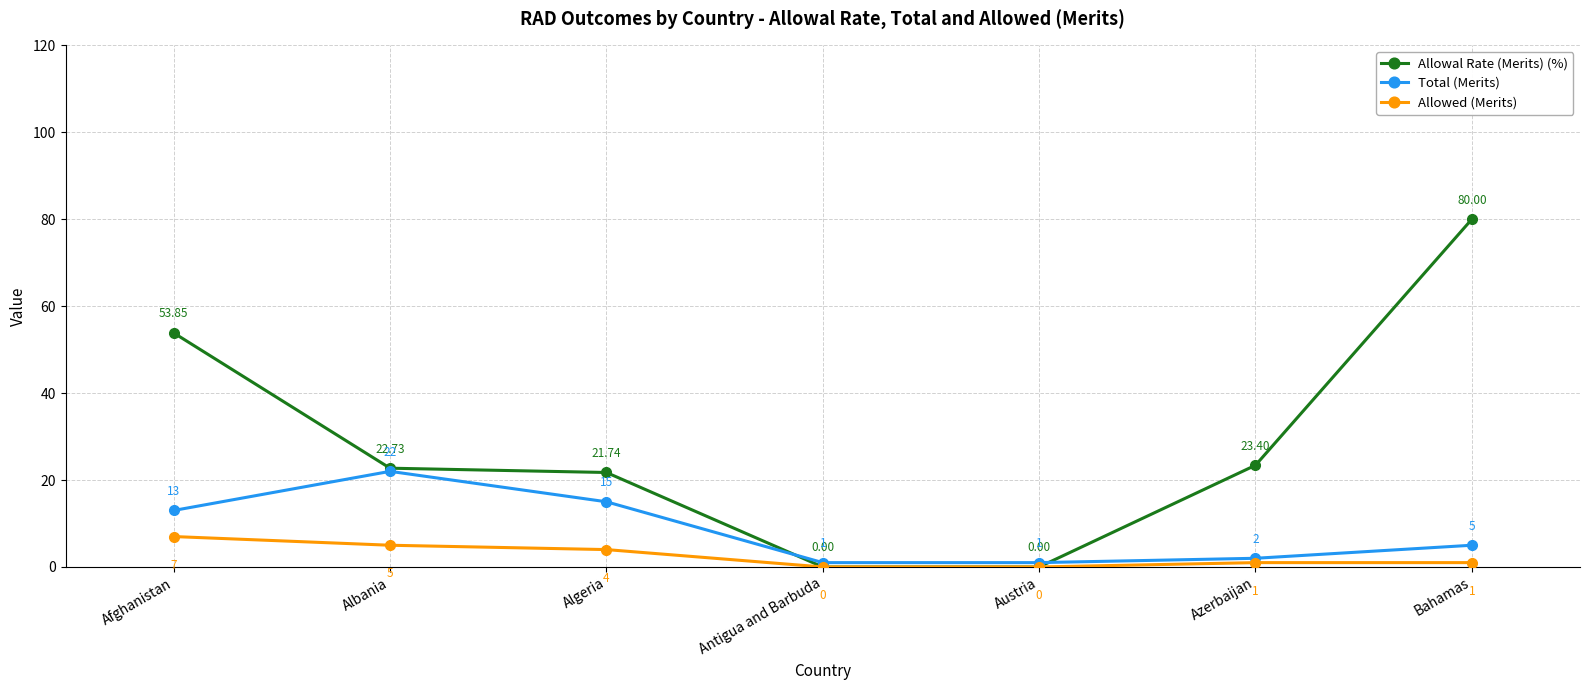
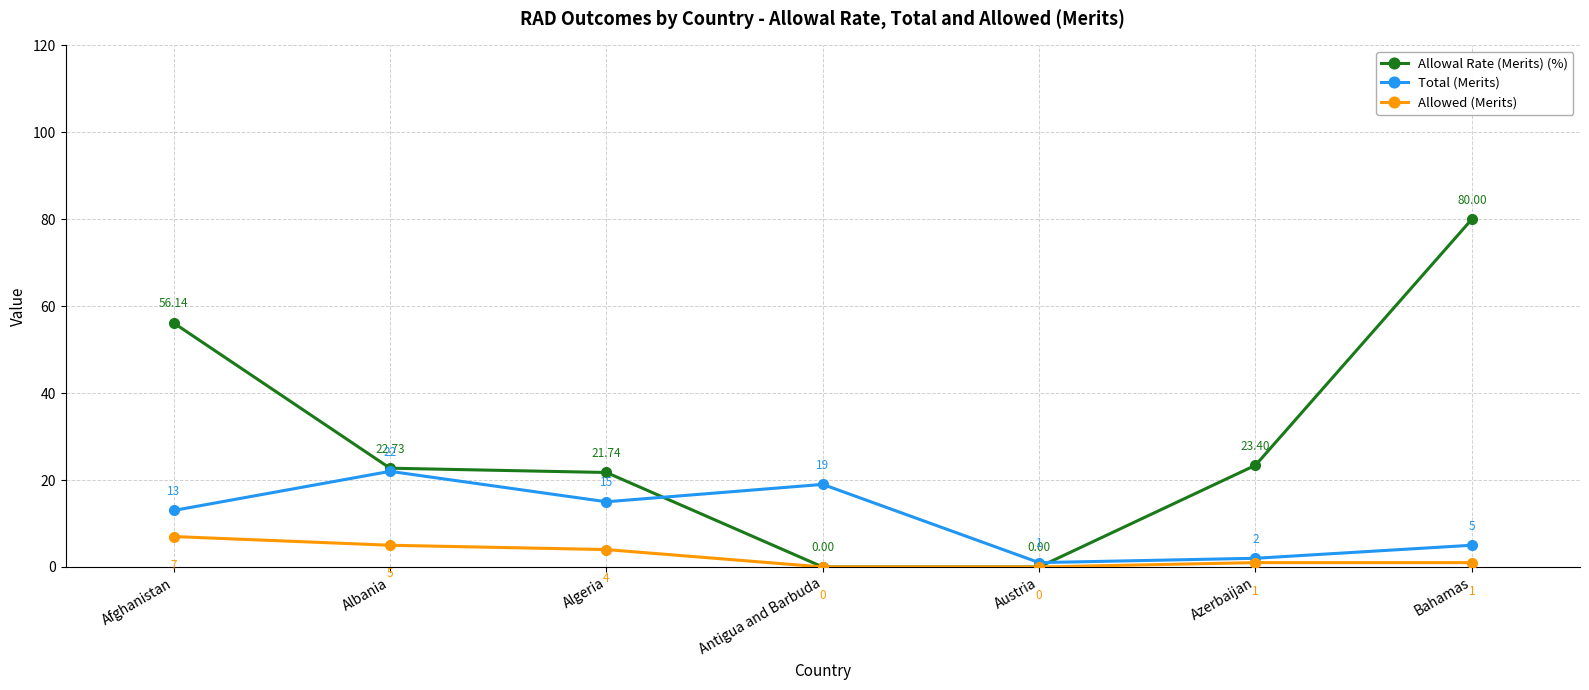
Allowal Rate (Merits) (%), Afghanistan: 53.85 -> 56.14
Total (Merits), Antigua and Barbuda: 1 -> 19
